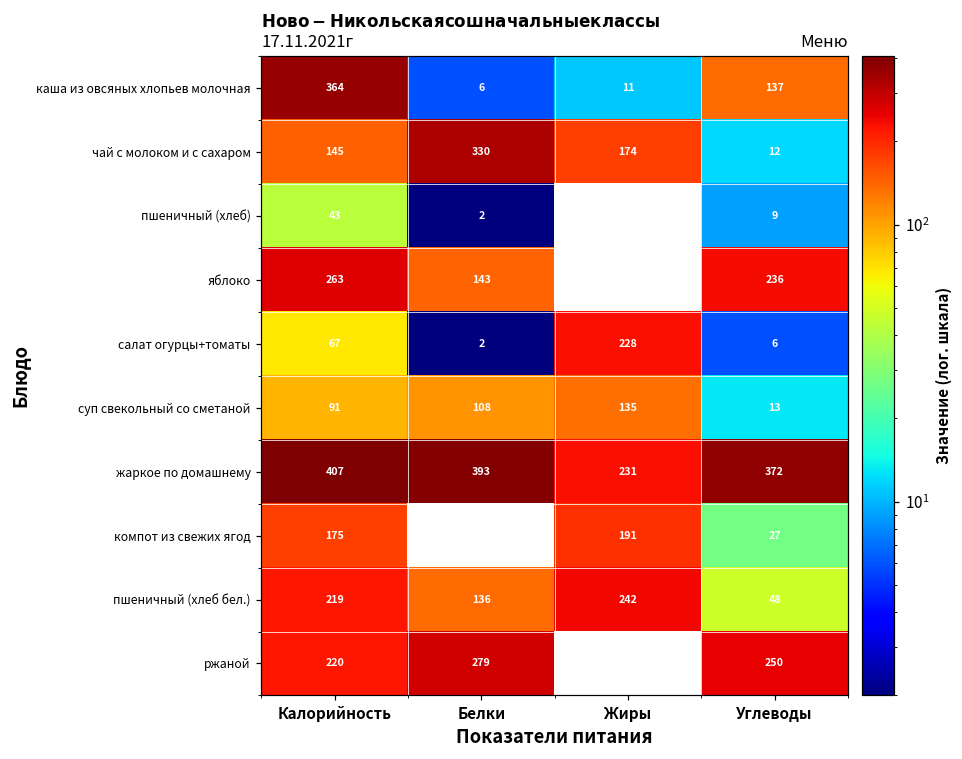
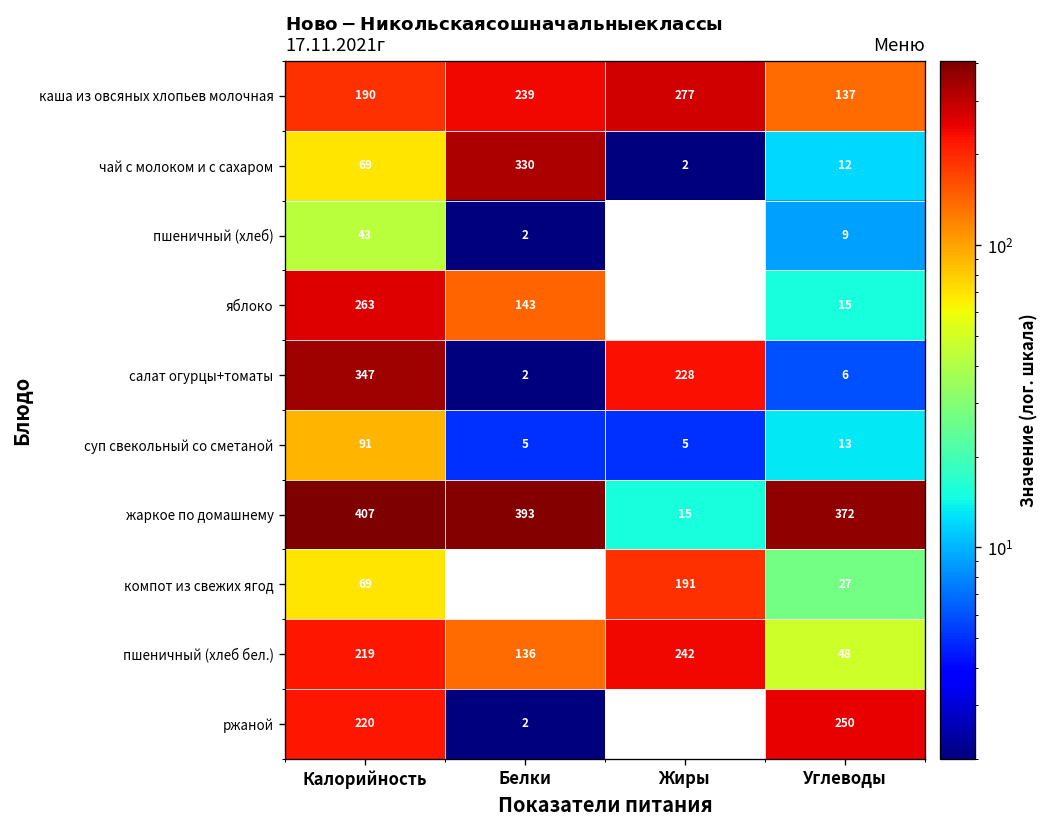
каша из овсяных хлопьев молочная, Калорийность: 364 -> 190
каша из овсяных хлопьев молочная, Белки: 6 -> 239
каша из овсяных хлопьев молочная, Жиры: 11 -> 277
чай с молоком и с сахаром, Калорийность: 145 -> 69
чай с молоком и с сахаром, Жиры: 174 -> 2
яблоко, Углеводы: 236 -> 15
салат огурцы+томаты, Калорийность: 67 -> 347
суп свекольный со сметаной, Белки: 108 -> 5
суп свекольный со сметаной, Жиры: 135 -> 5
жаркое по домашнему, Жиры: 231 -> 15
компот из свежих ягод, Калорийность: 175 -> 69
ржаной, Белки: 279 -> 2
